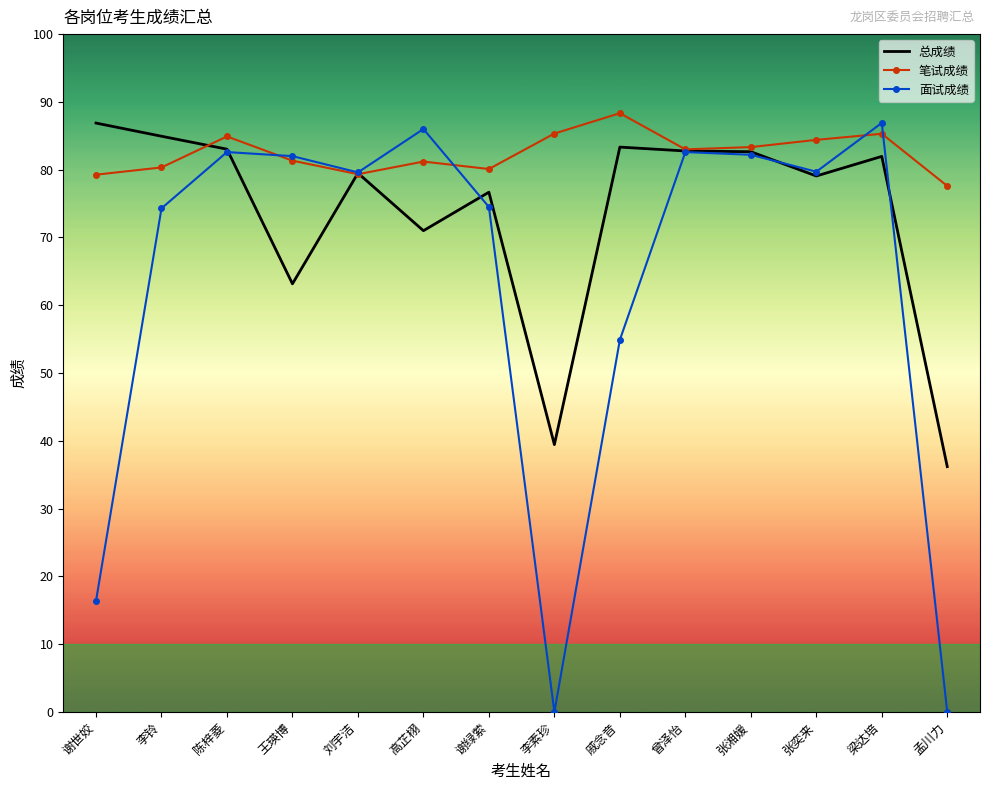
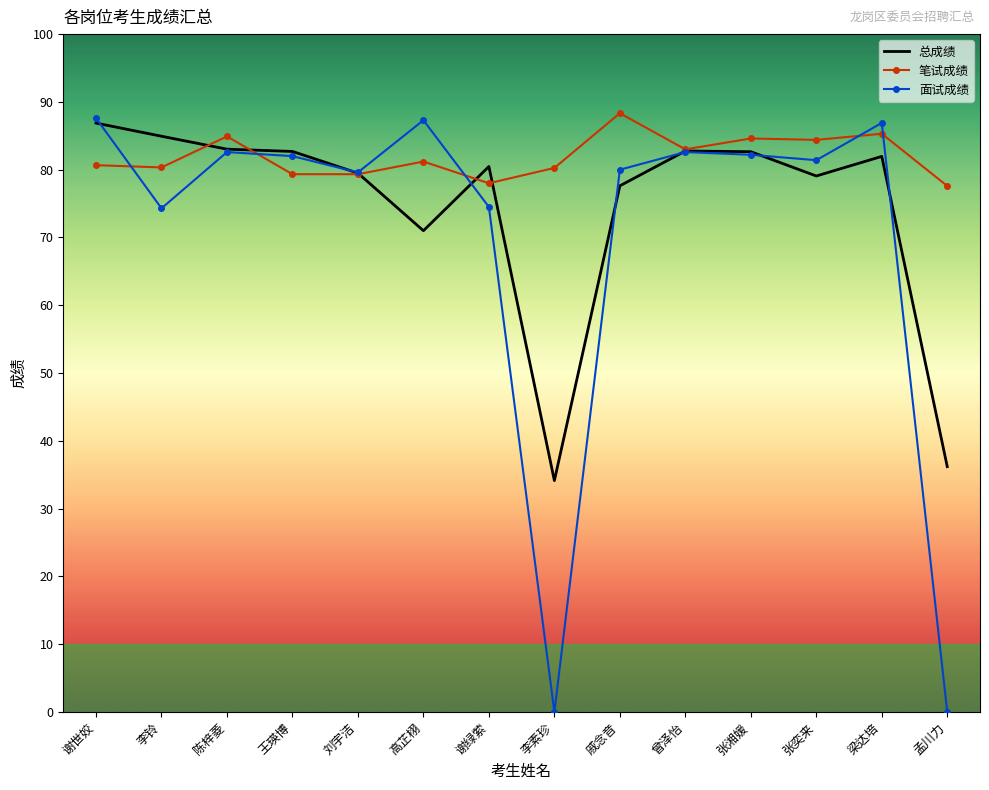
笔试成绩, 谢世姣: 79 -> 81
面试成绩, 谢世姣: 16 -> 88
总成绩, 王瑛博: 63 -> 83
笔试成绩, 王瑛博: 81 -> 79
面试成绩, 高芷栩: 86 -> 87
总成绩, 谢绿萦: 77 -> 80
笔试成绩, 谢绿萦: 80 -> 78
总成绩, 李素珍: 39 -> 34
笔试成绩, 李素珍: 85 -> 80
总成绩, 戚念音: 83 -> 78
面试成绩, 戚念音: 55 -> 80
笔试成绩, 张湘媛: 83 -> 85
面试成绩, 张奕来: 80 -> 81
